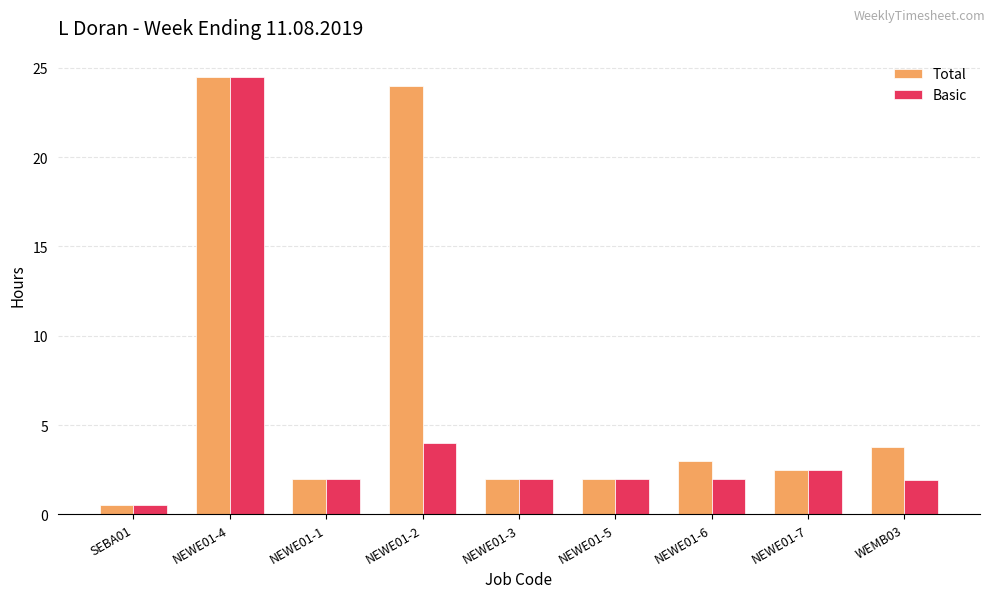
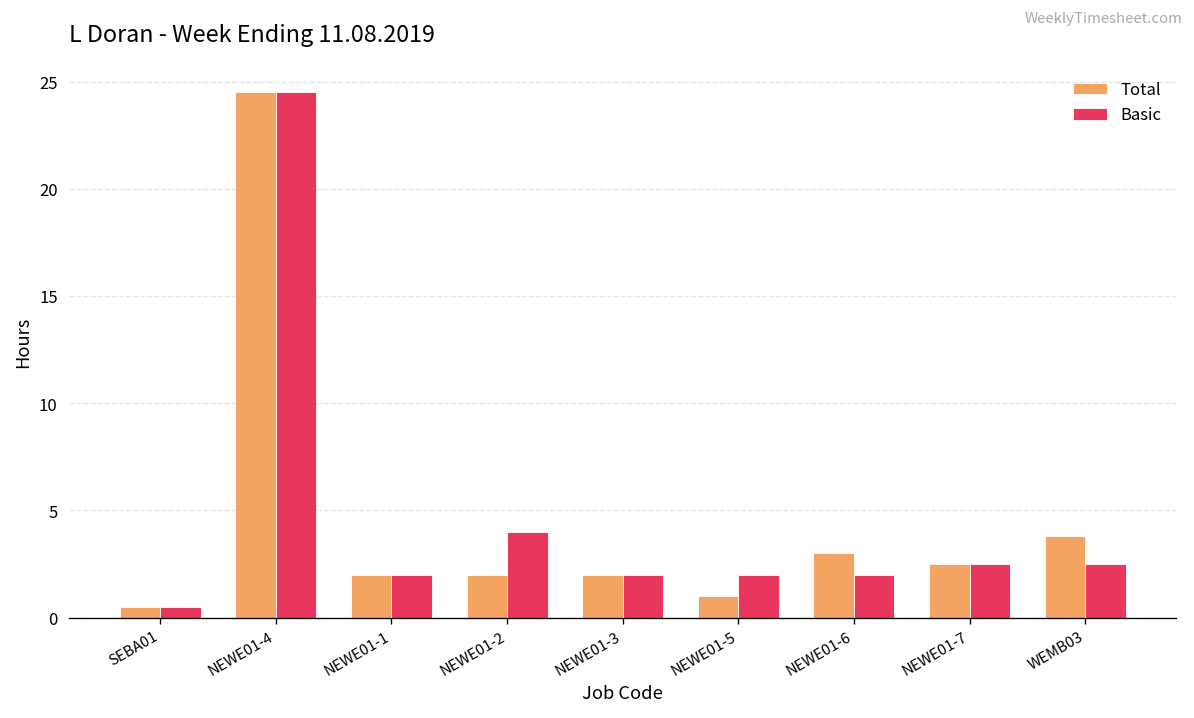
Total, NEWE01-2: 24 -> 2
Total, NEWE01-5: 2 -> 1
Basic, WEMB03: 1.9 -> 2.5
